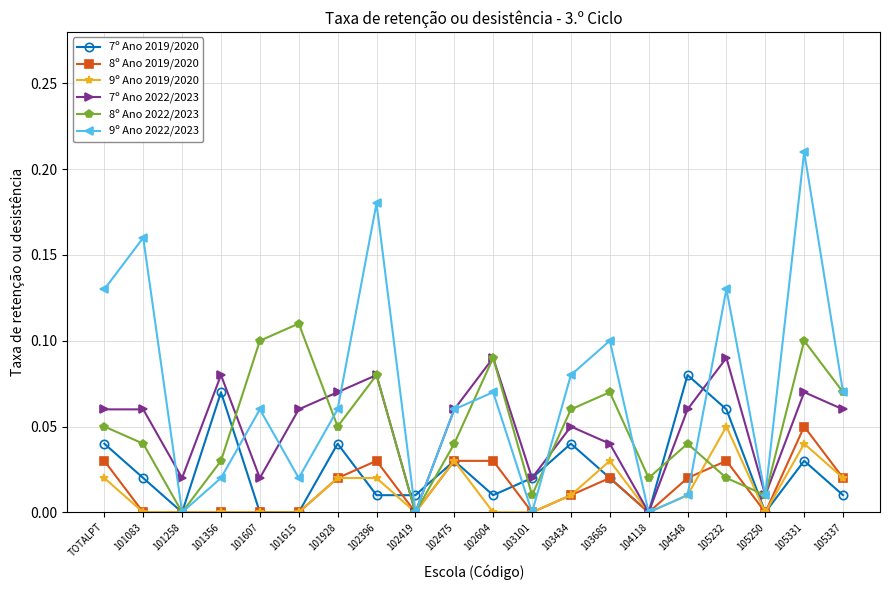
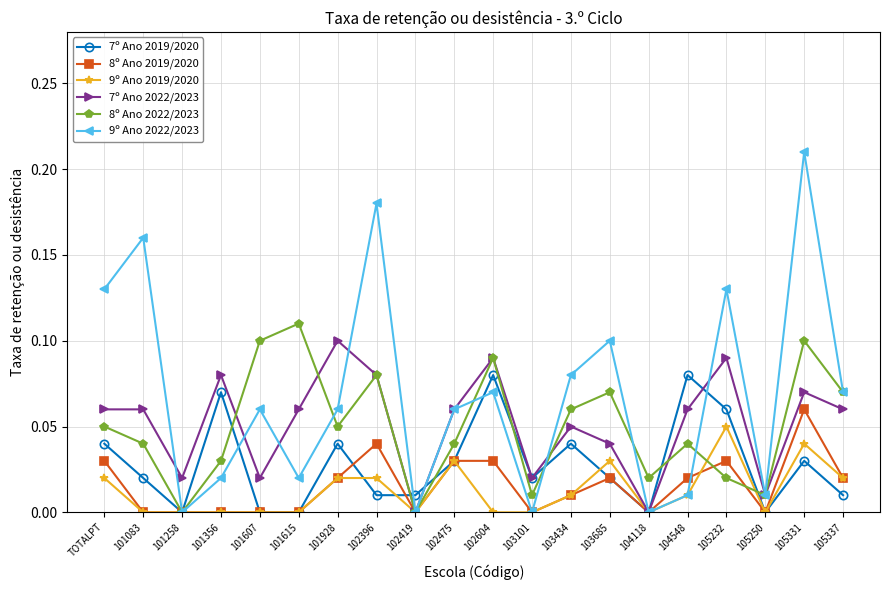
7º Ano 2022/2023, 101928: 0.07 -> 0.10
8º Ano 2019/2020, 102396: 0.03 -> 0.04
7º Ano 2019/2020, 102604: 0.01 -> 0.08
8º Ano 2019/2020, 105331: 0.05 -> 0.06
